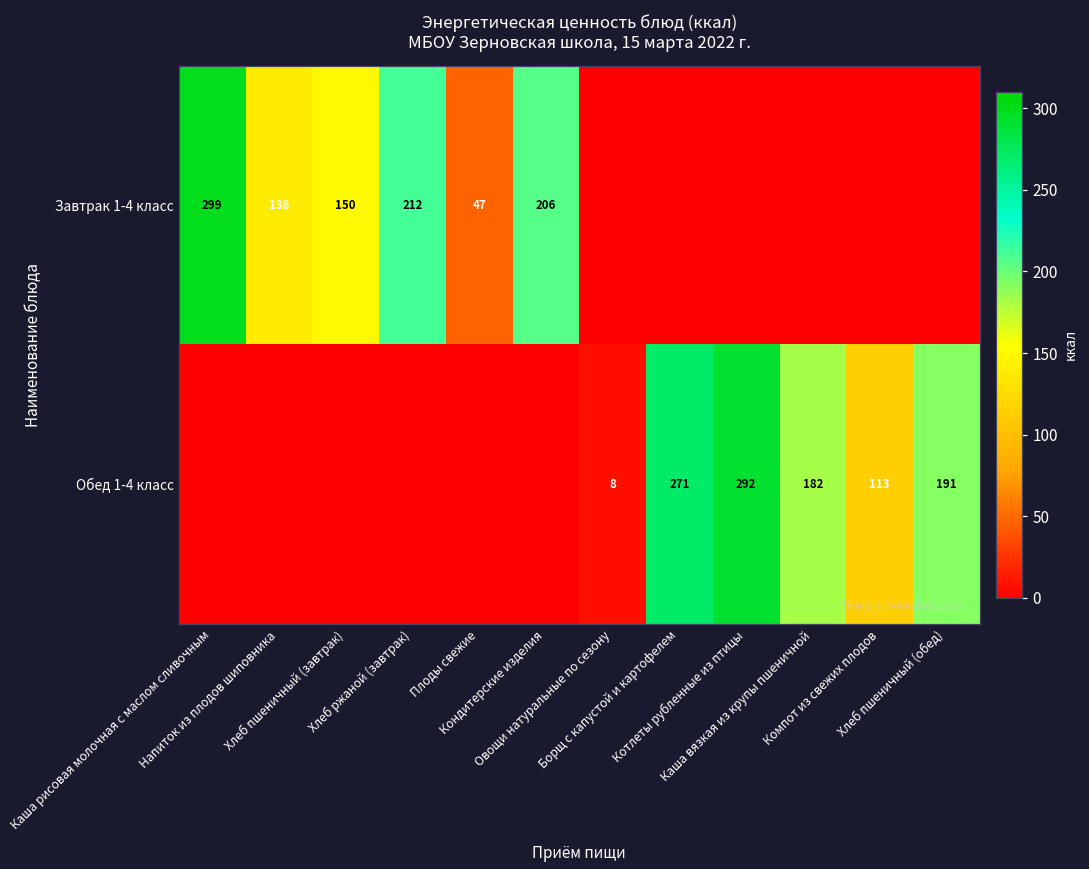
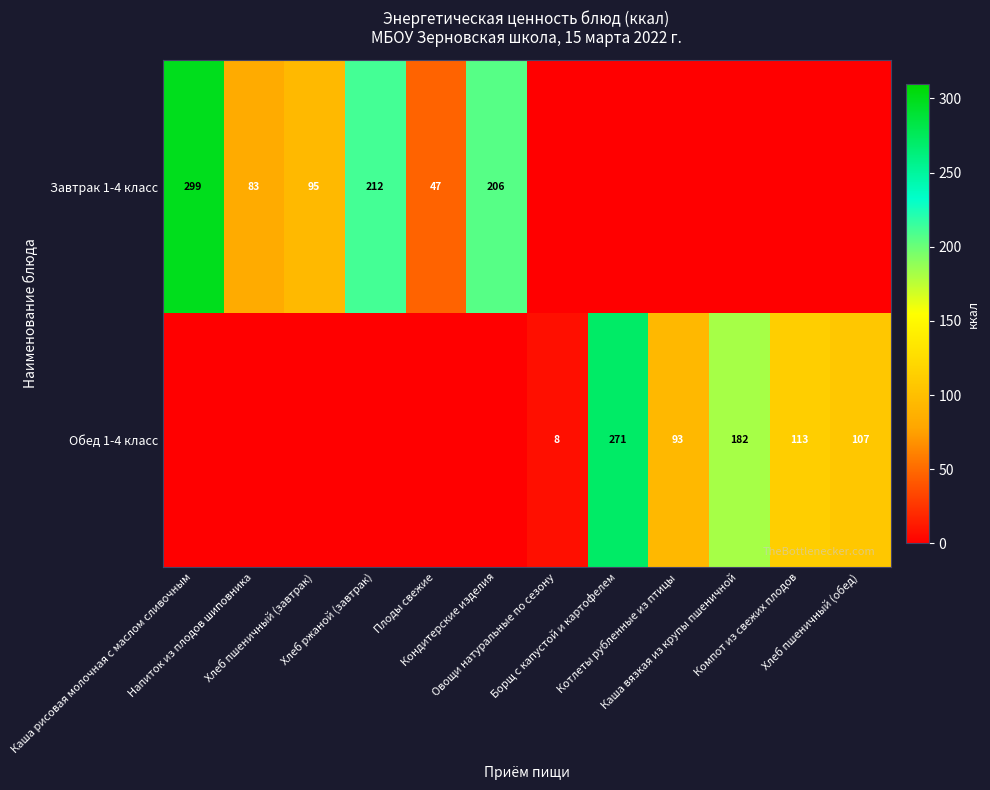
Завтрак 1-4 класс, Напиток из плодов шиповника: 138 -> 83
Завтрак 1-4 класс, Хлеб пшеничный (завтрак): 150 -> 95
Обед 1-4 класс, Котлеты рубленные из птицы: 292 -> 93
Обед 1-4 класс, Хлеб пшеничный (обед): 191 -> 107
